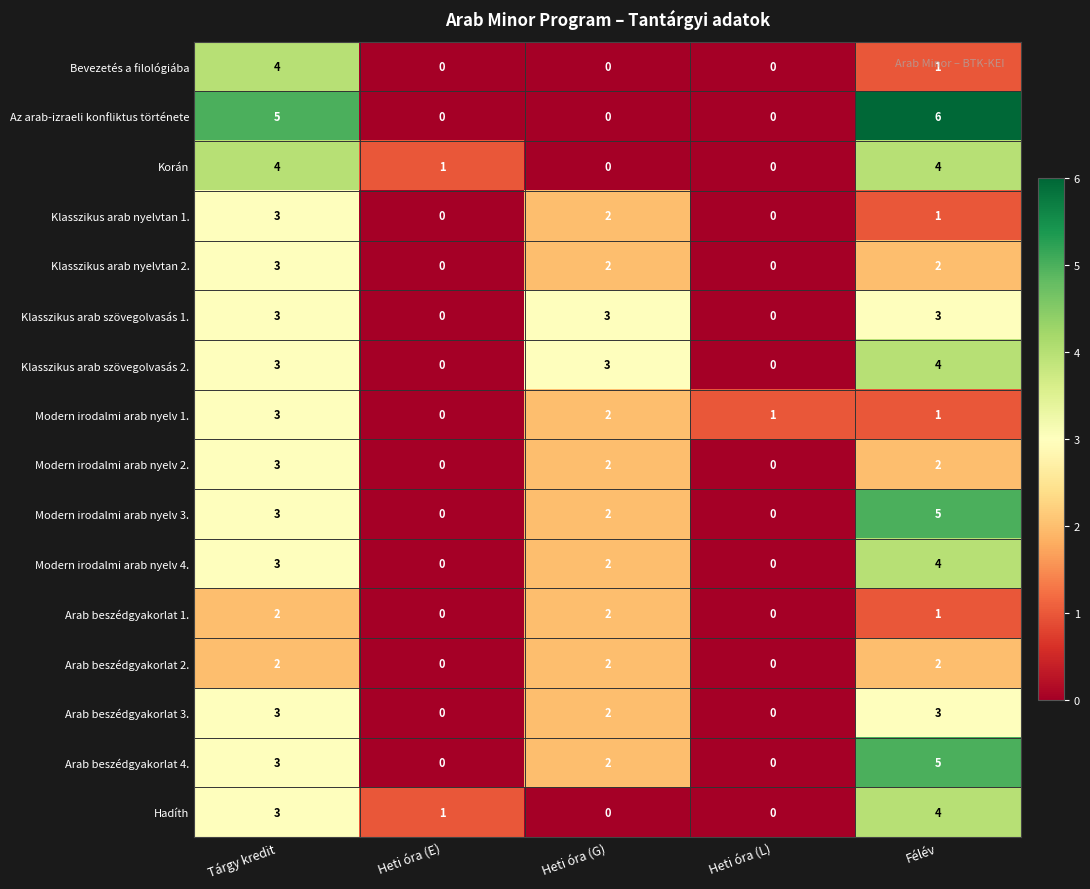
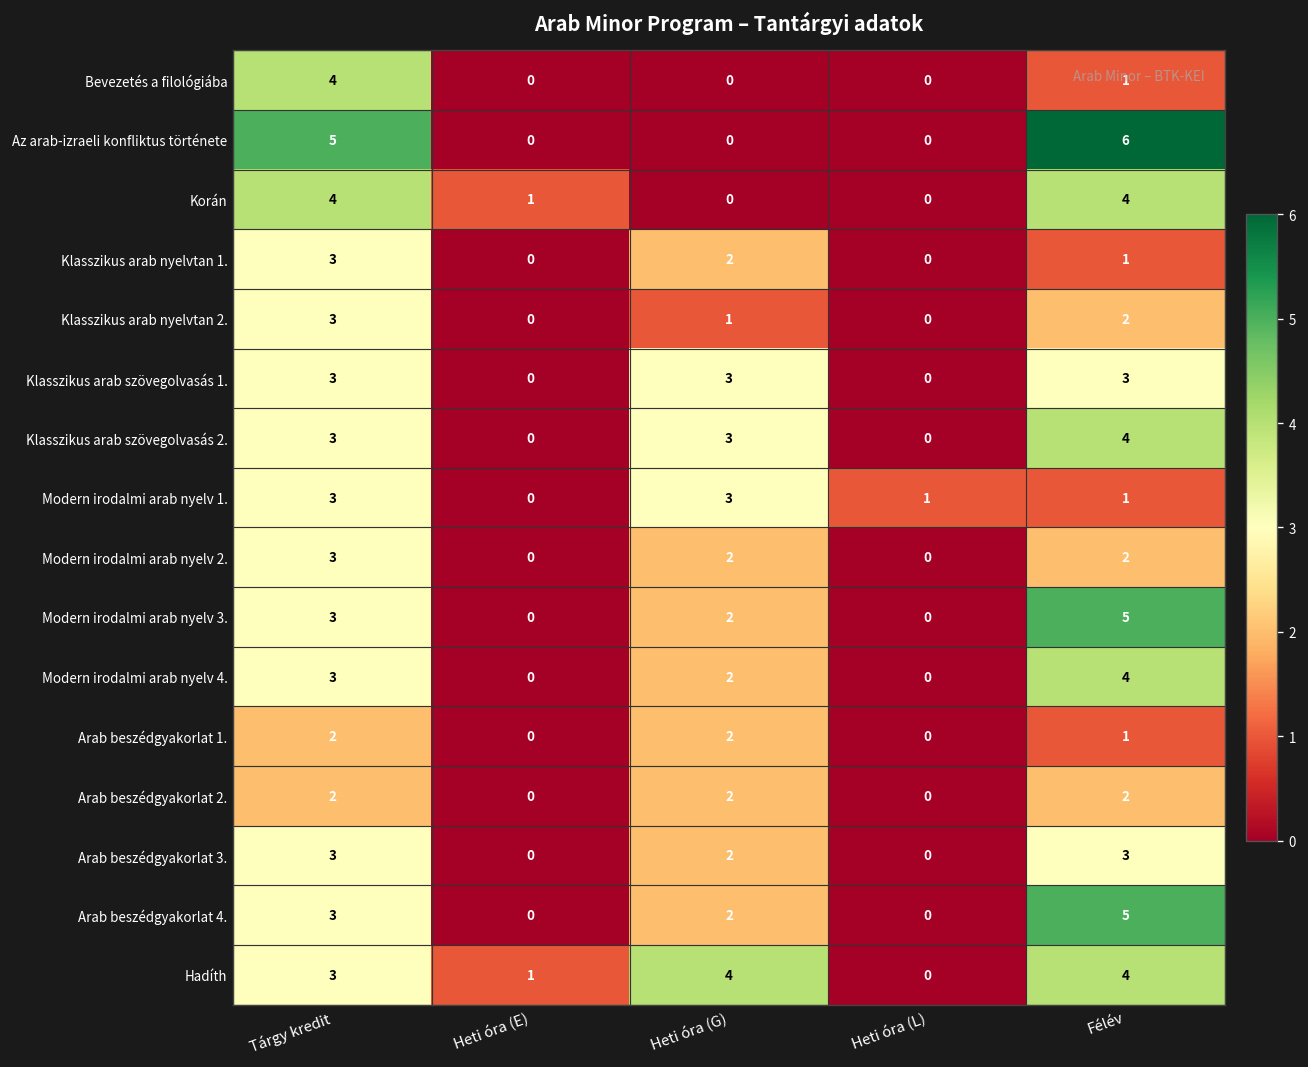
Klasszikus arab nyelvtan 2., Heti óra (G): 2 -> 1
Modern irodalmi arab nyelv 1., Heti óra (G): 2 -> 3
Hadíth, Heti óra (G): 0 -> 4
